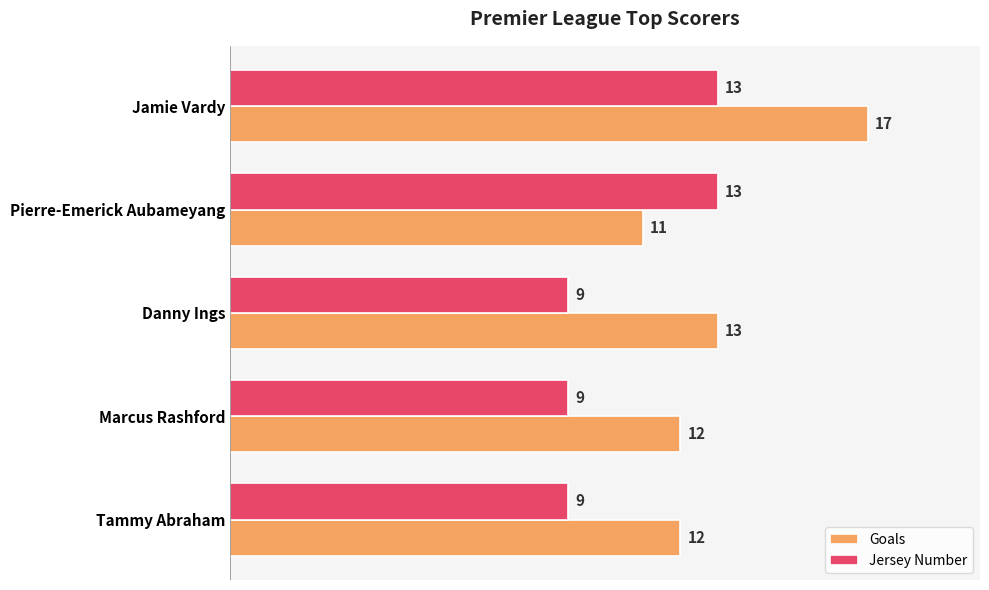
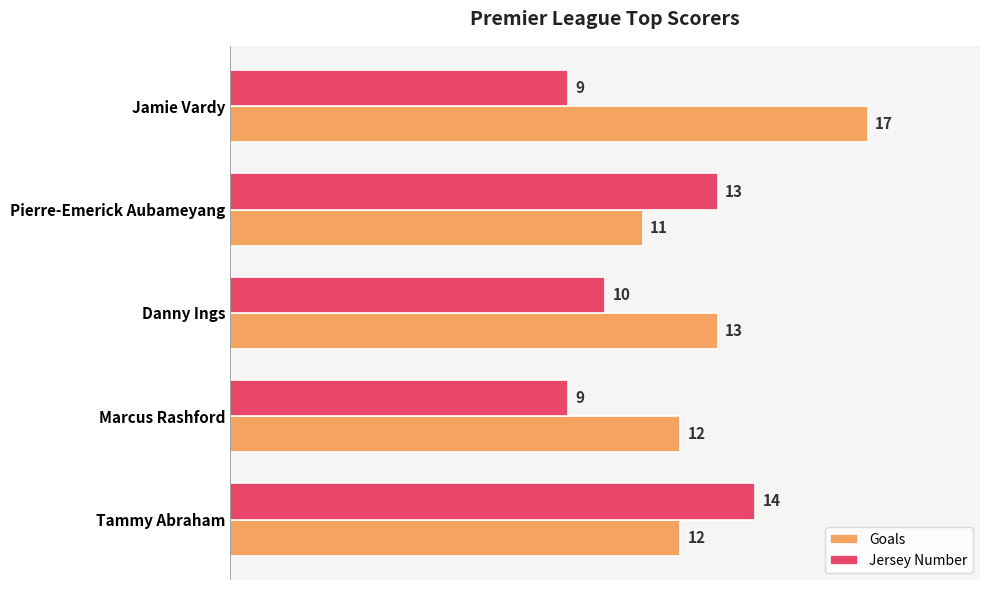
Jersey Number, Jamie Vardy: 13 -> 9
Jersey Number, Danny Ings: 9 -> 10
Jersey Number, Tammy Abraham: 9 -> 14
